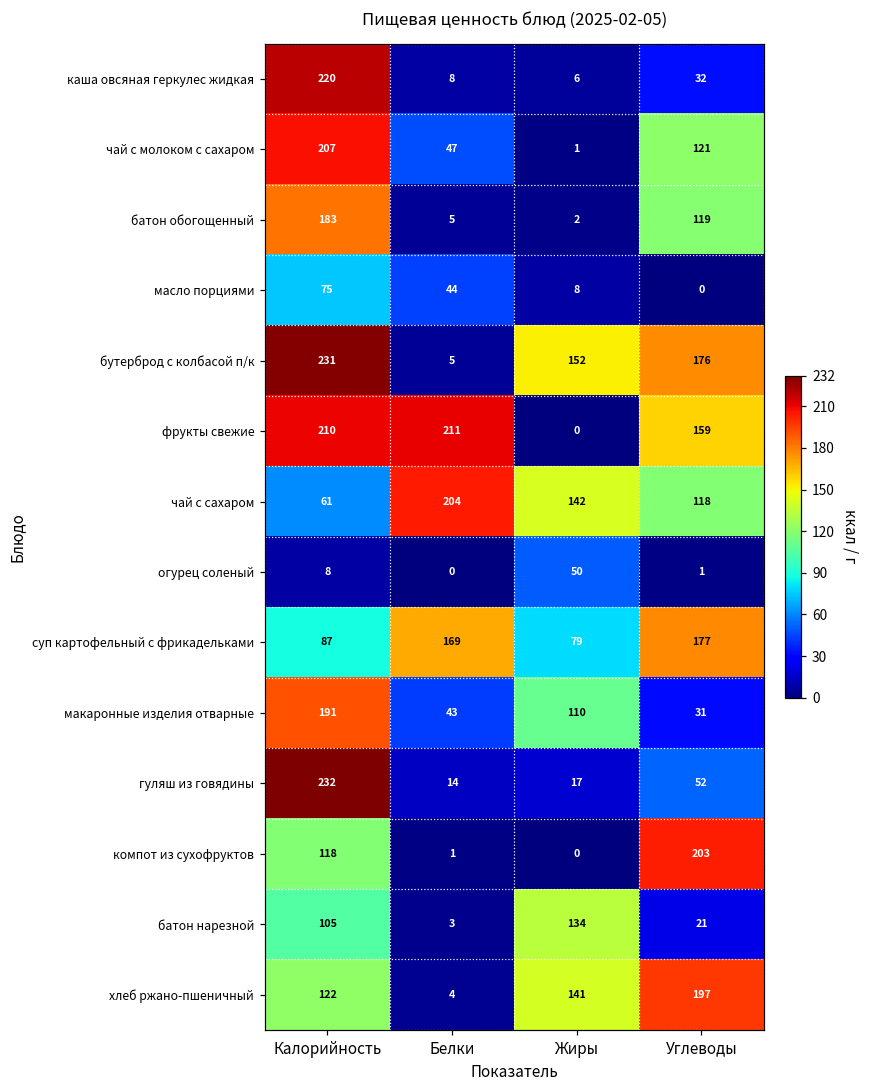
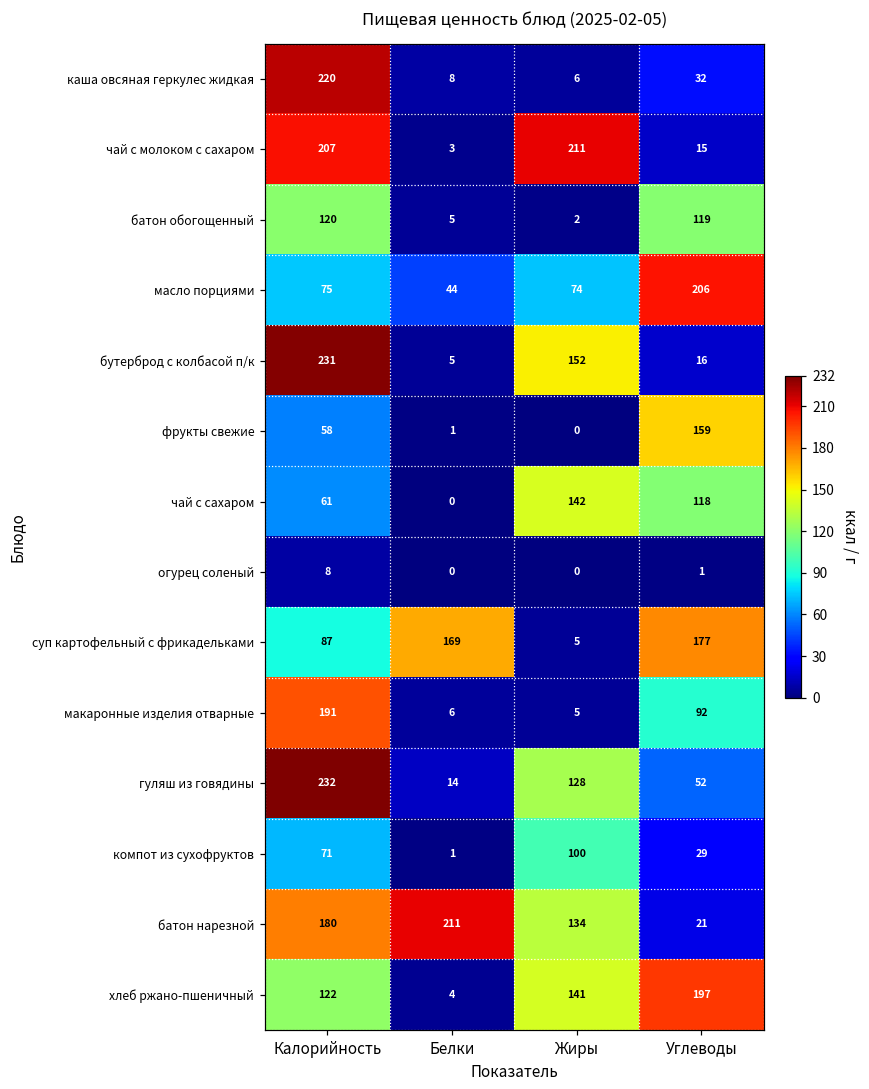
чай с молоком с сахаром, Белки: 47 -> 3
чай с молоком с сахаром, Жиры: 1 -> 211
чай с молоком с сахаром, Углеводы: 121 -> 15
батон обогощенный, Калорийность: 183 -> 120
масло порциями, Жиры: 8 -> 74
масло порциями, Углеводы: 0 -> 206
бутерброд с колбасой п/к, Углеводы: 176 -> 16
фрукты свежие, Калорийность: 210 -> 58
фрукты свежие, Белки: 211 -> 1
чай с сахаром, Белки: 204 -> 0
огурец соленый, Жиры: 50 -> 0
суп картофельный с фрикадельками, Жиры: 79 -> 5
макаронные изделия отварные, Белки: 43 -> 6
макаронные изделия отварные, Жиры: 110 -> 5
макаронные изделия отварные, Углеводы: 31 -> 92
гуляш из говядины, Жиры: 17 -> 128
компот из сухофруктов, Калорийность: 118 -> 71
компот из сухофруктов, Жиры: 0 -> 100
компот из сухофруктов, Углеводы: 203 -> 29
батон нарезной, Калорийность: 105 -> 180
батон нарезной, Белки: 3 -> 211
